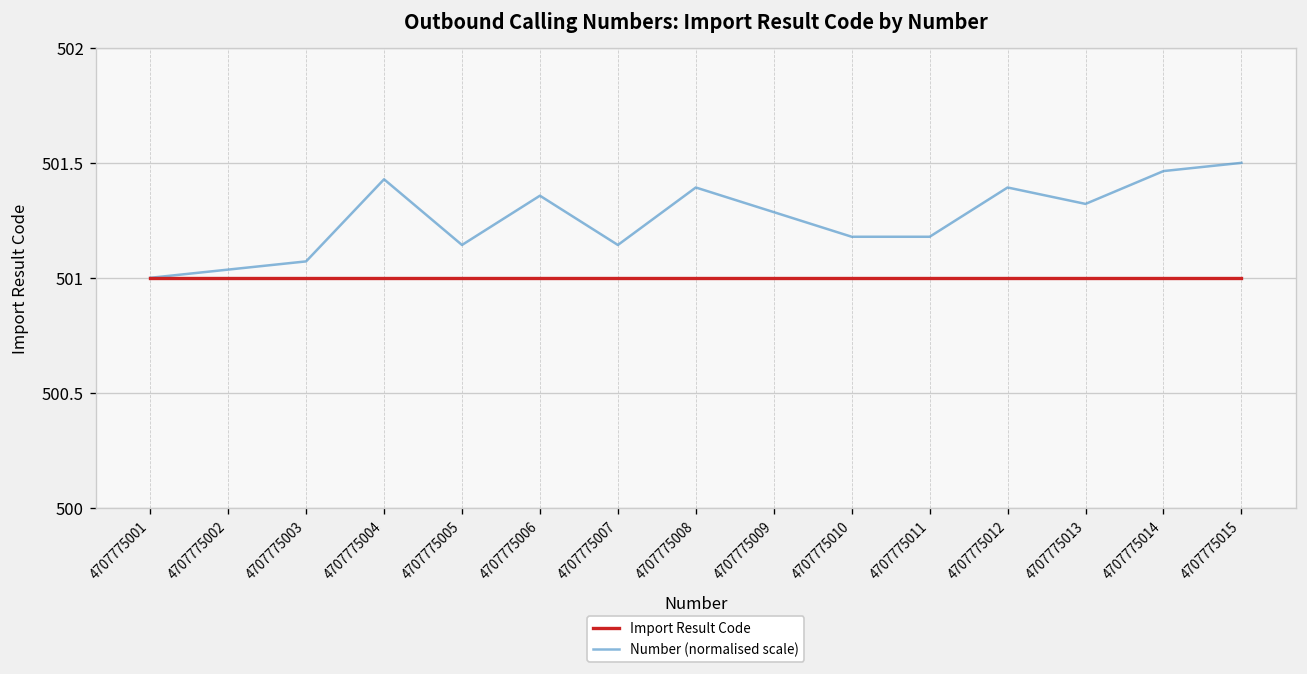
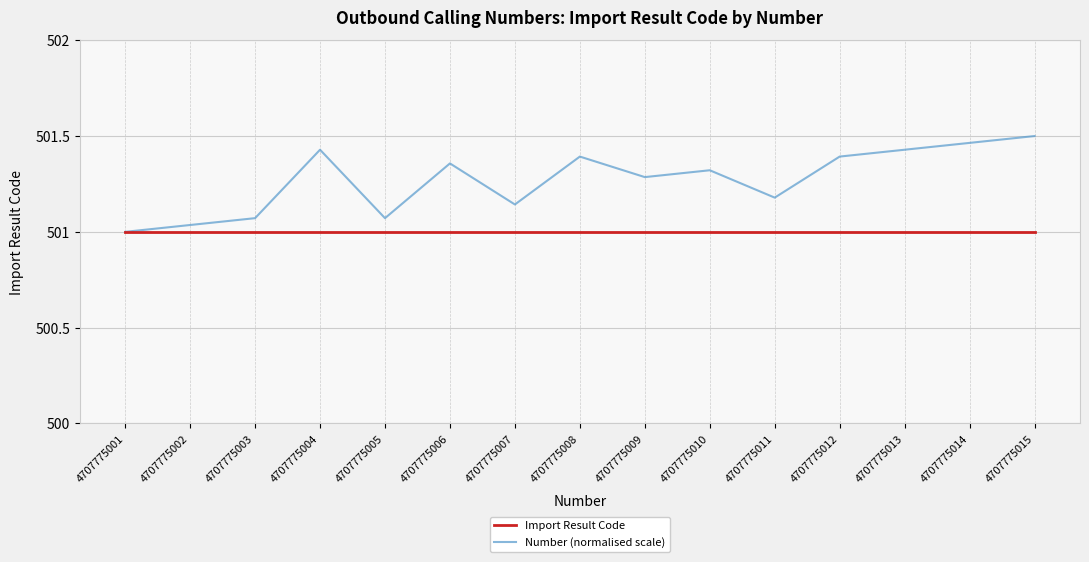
Number (normalised scale), 4707775005: 501.14 -> 501.07
Number (normalised scale), 4707775010: 501.18 -> 501.32
Number (normalised scale), 4707775013: 501.32 -> 501.43
